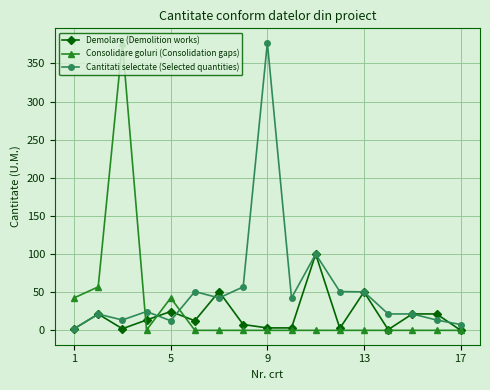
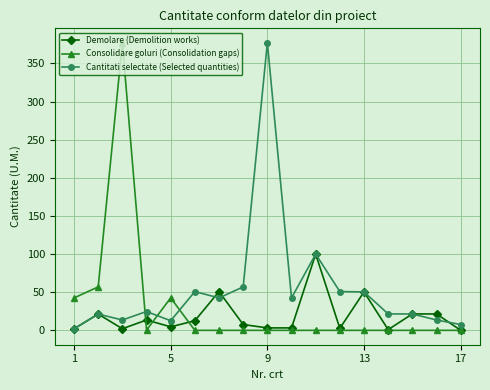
Demolare (Demolition works), 5: 20 -> 0
